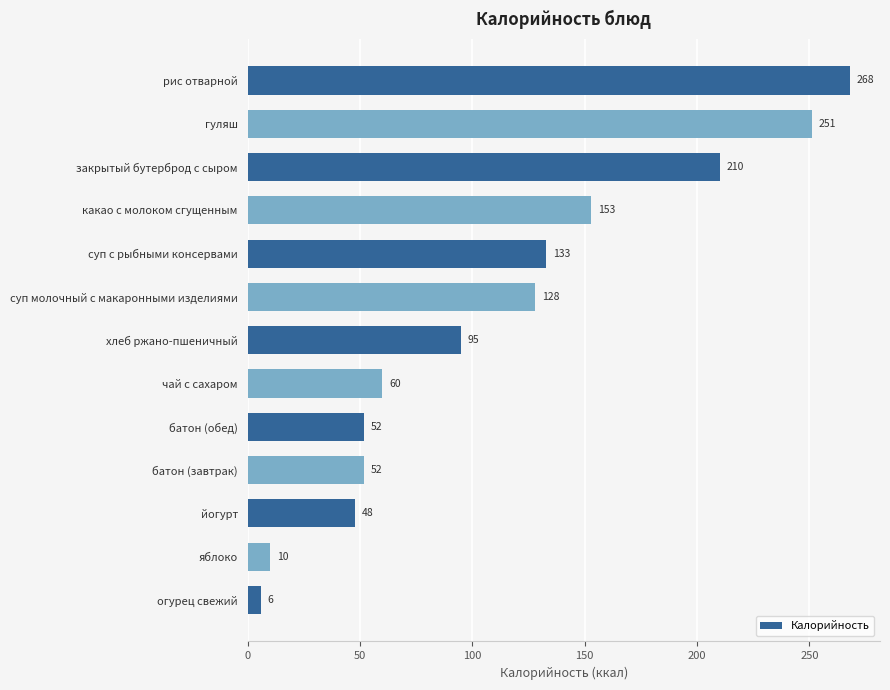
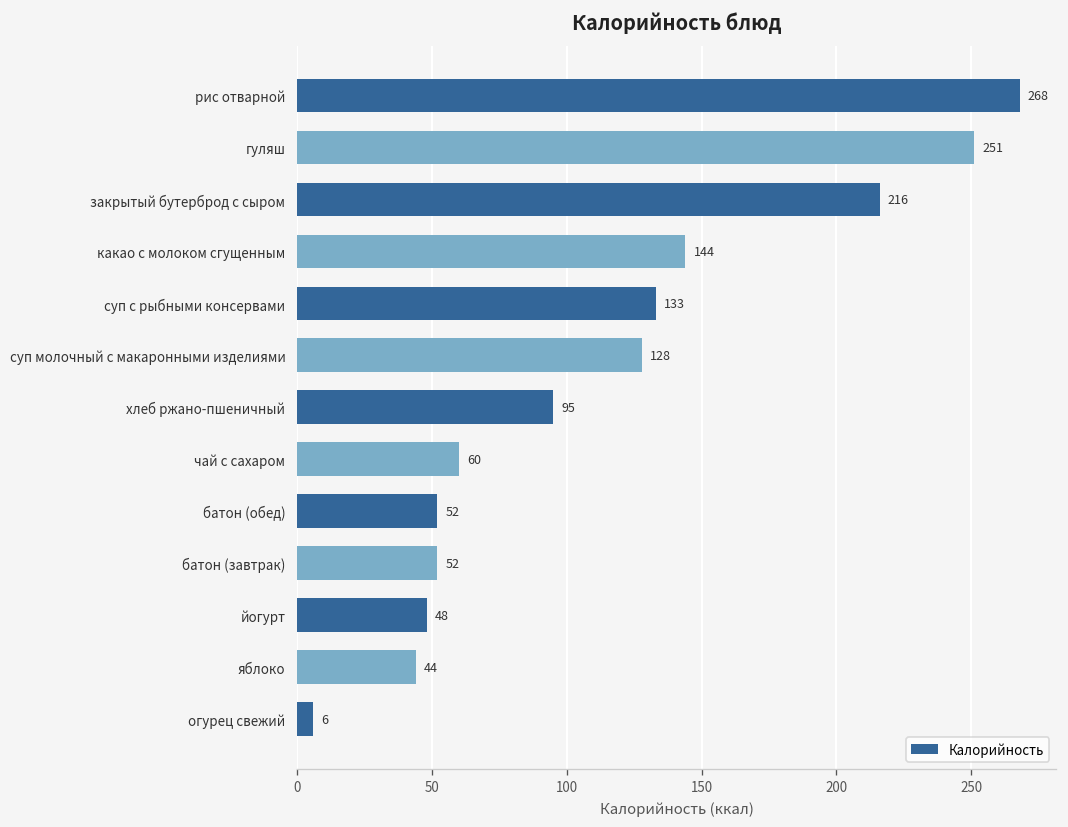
закрытый бутерброд с сыром: 210 -> 216
какао с молоком сгущенным: 153 -> 144
яблоко: 10 -> 44
